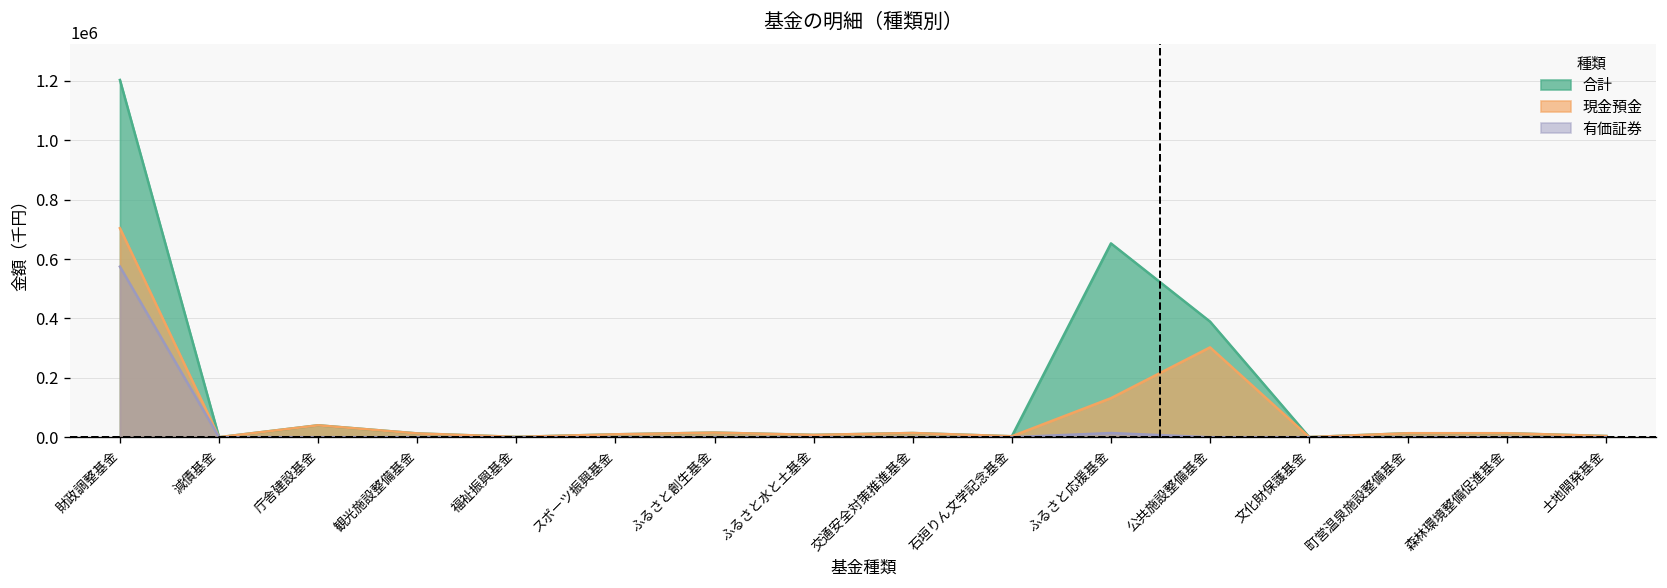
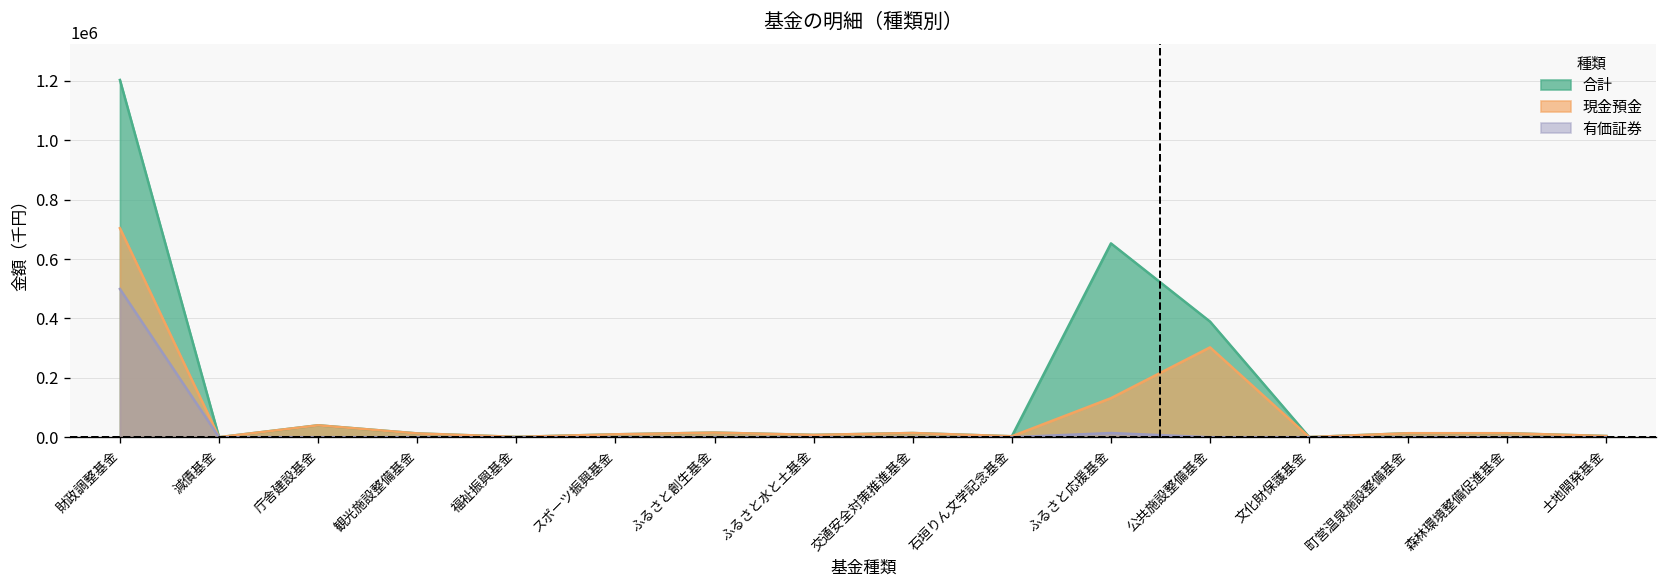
有価証券, 財政調整基金: 570000 -> 500000
